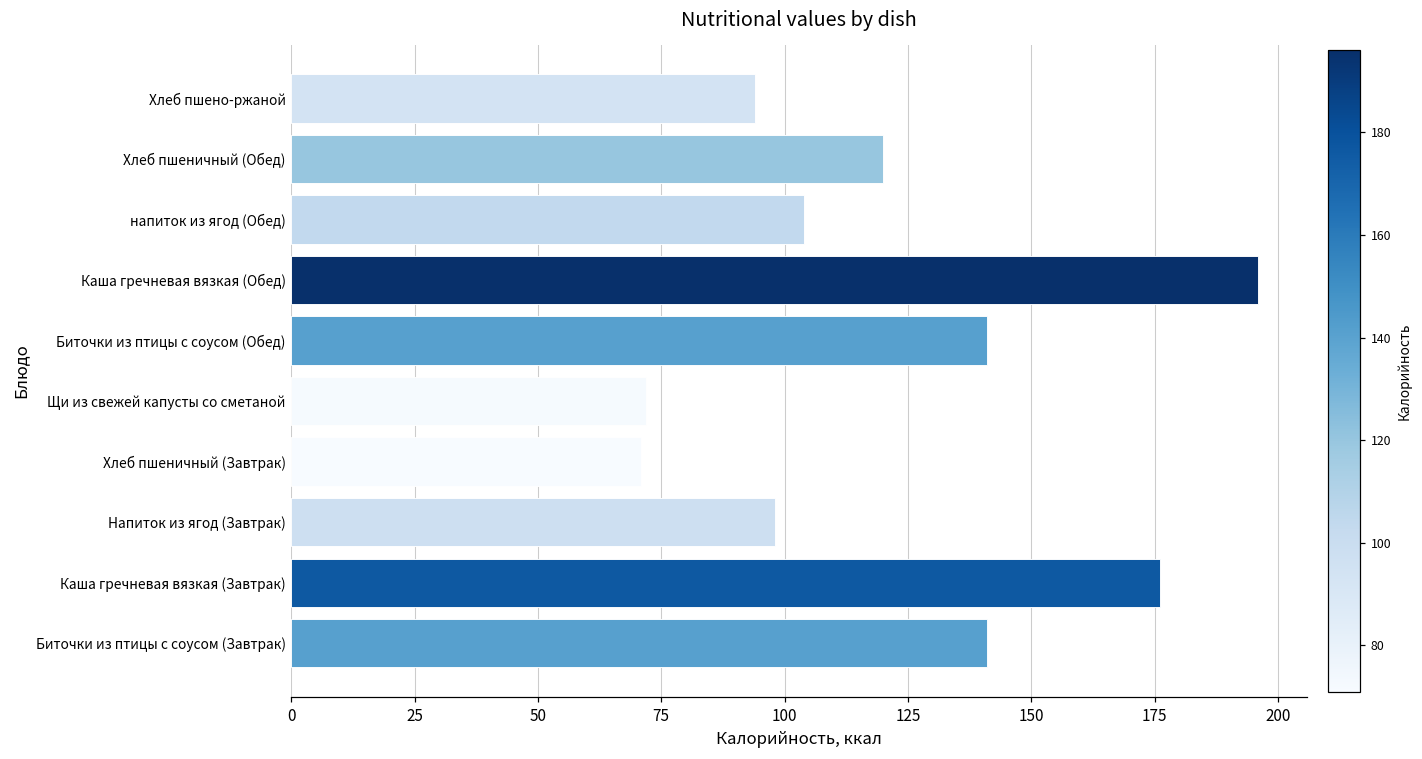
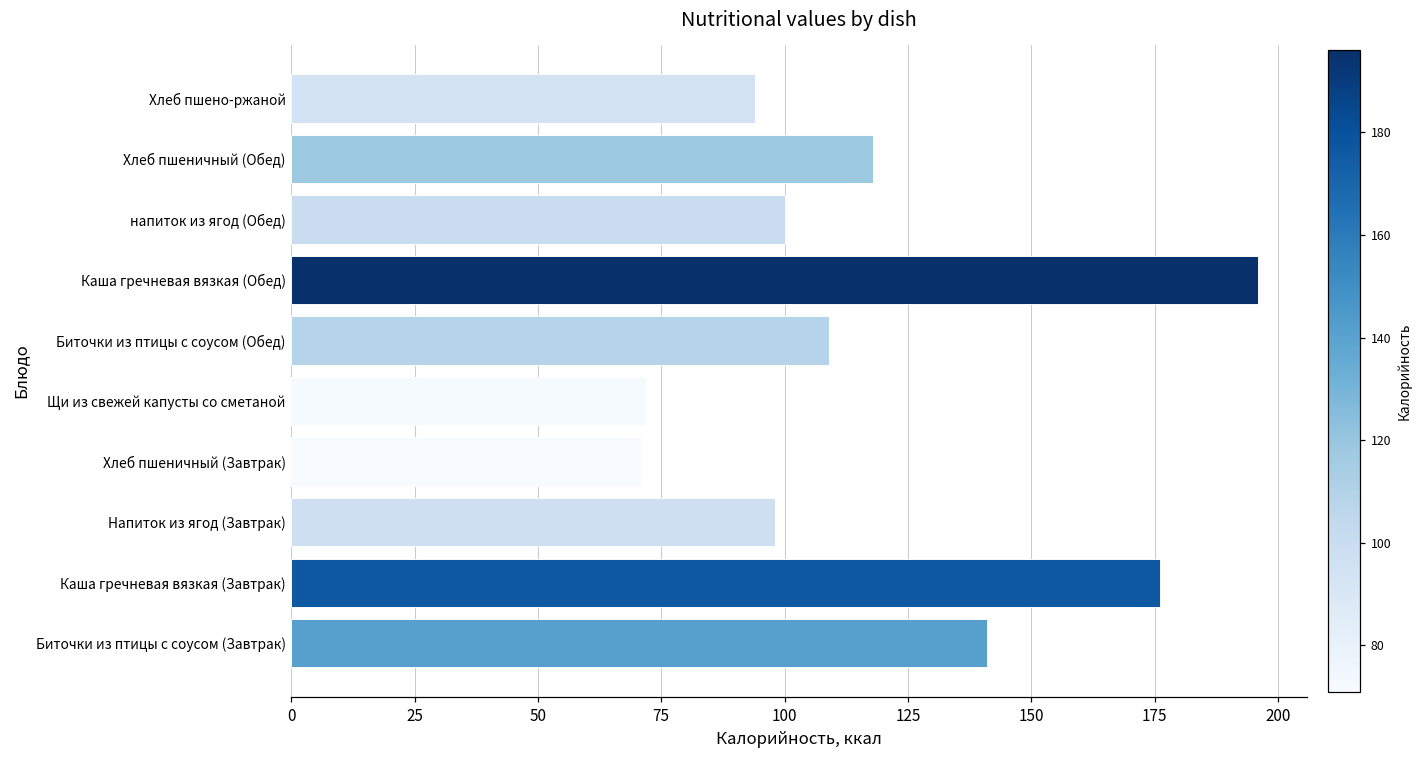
Хлеб пшеничный (Обед): 120 -> 118
напиток из ягод (Обед): 104 -> 100
Биточки из птицы с соусом (Обед): 141 -> 109
